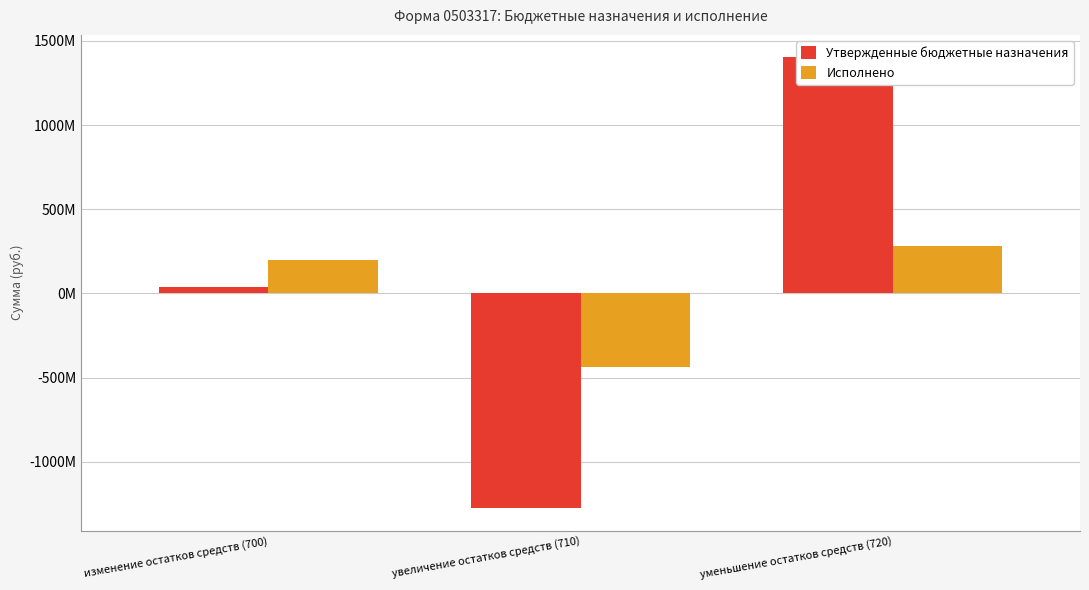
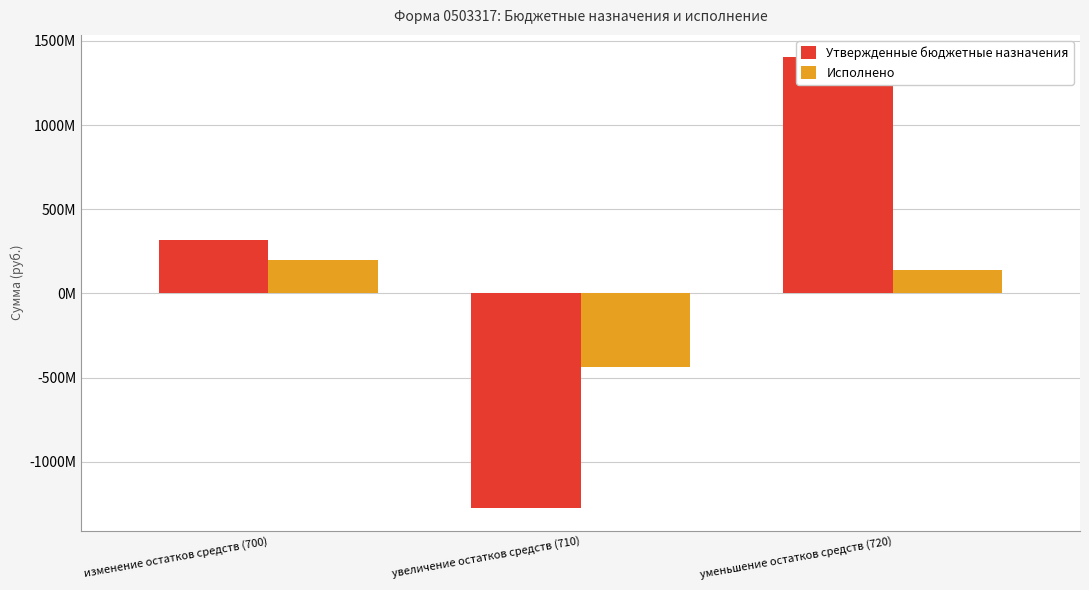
Утвержденные бюджетные назначения, изменение остатков средств (700): 40000000 -> 320000000
Исполнено, уменьшение остатков средств (720): 280000000 -> 140000000
